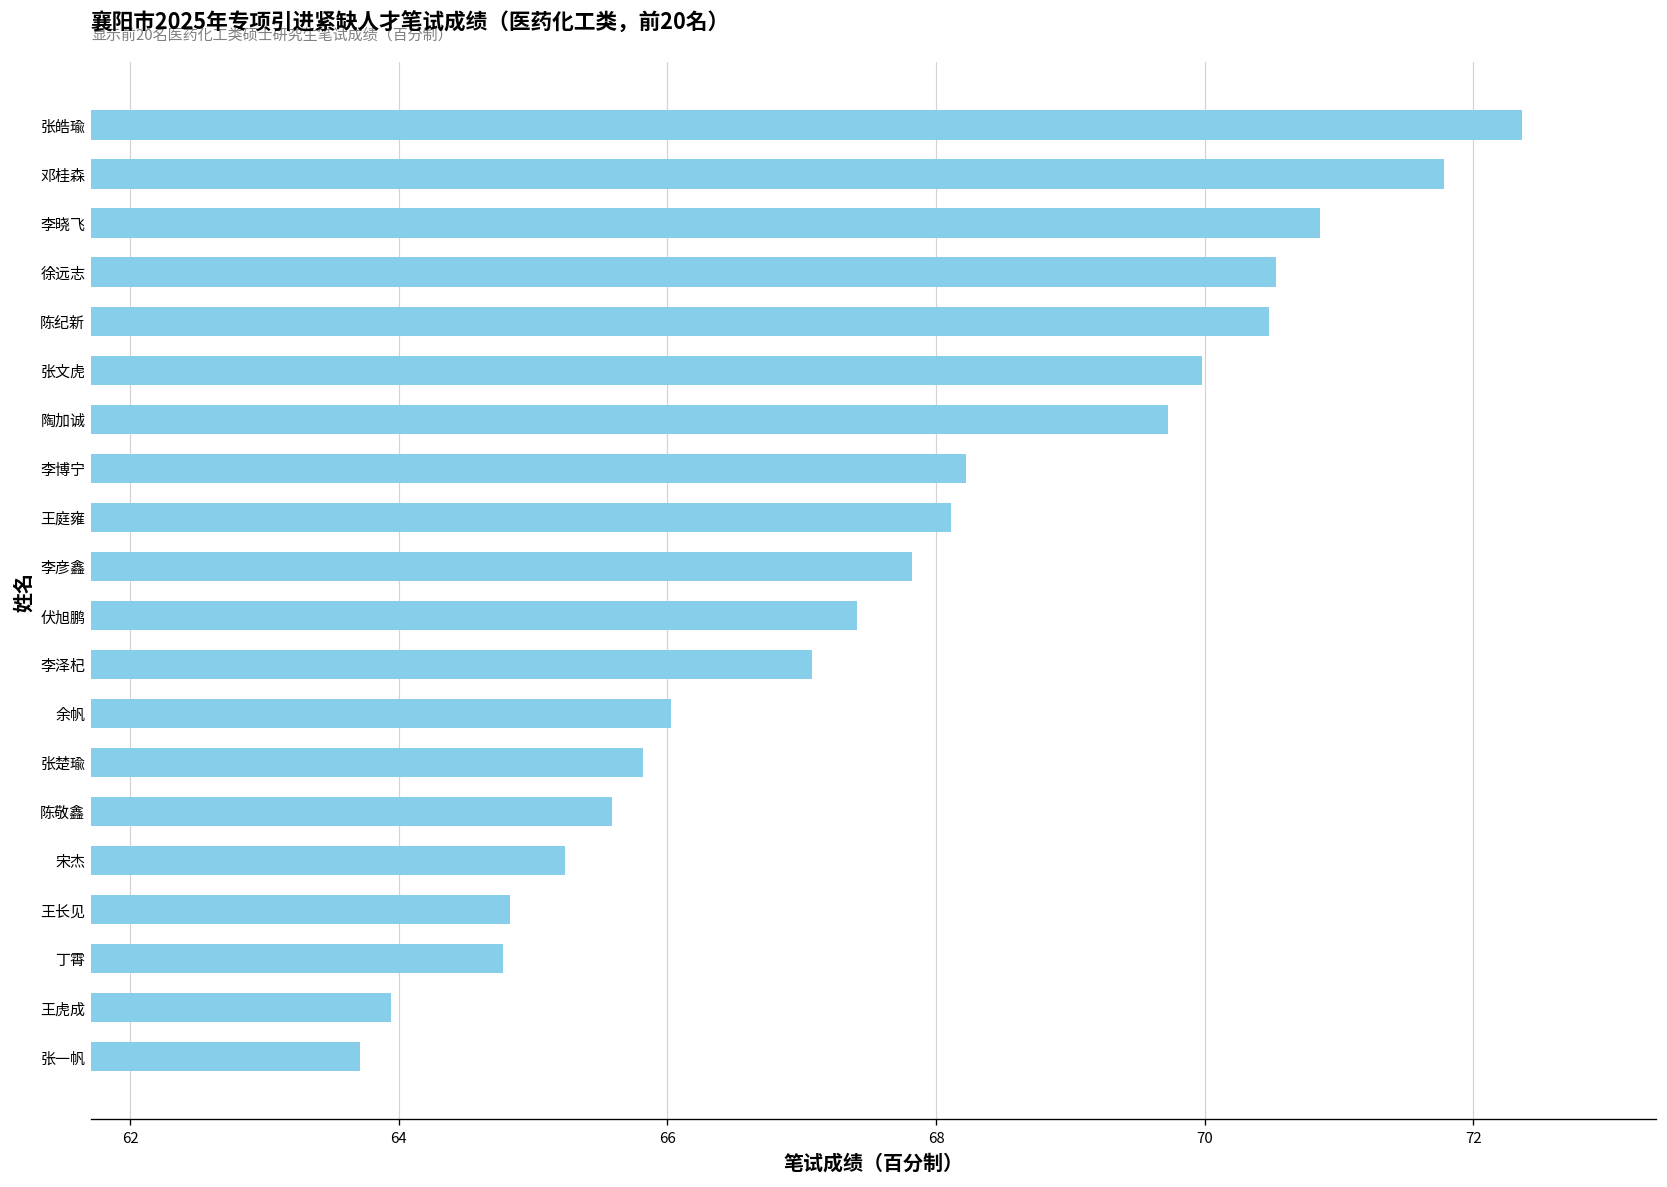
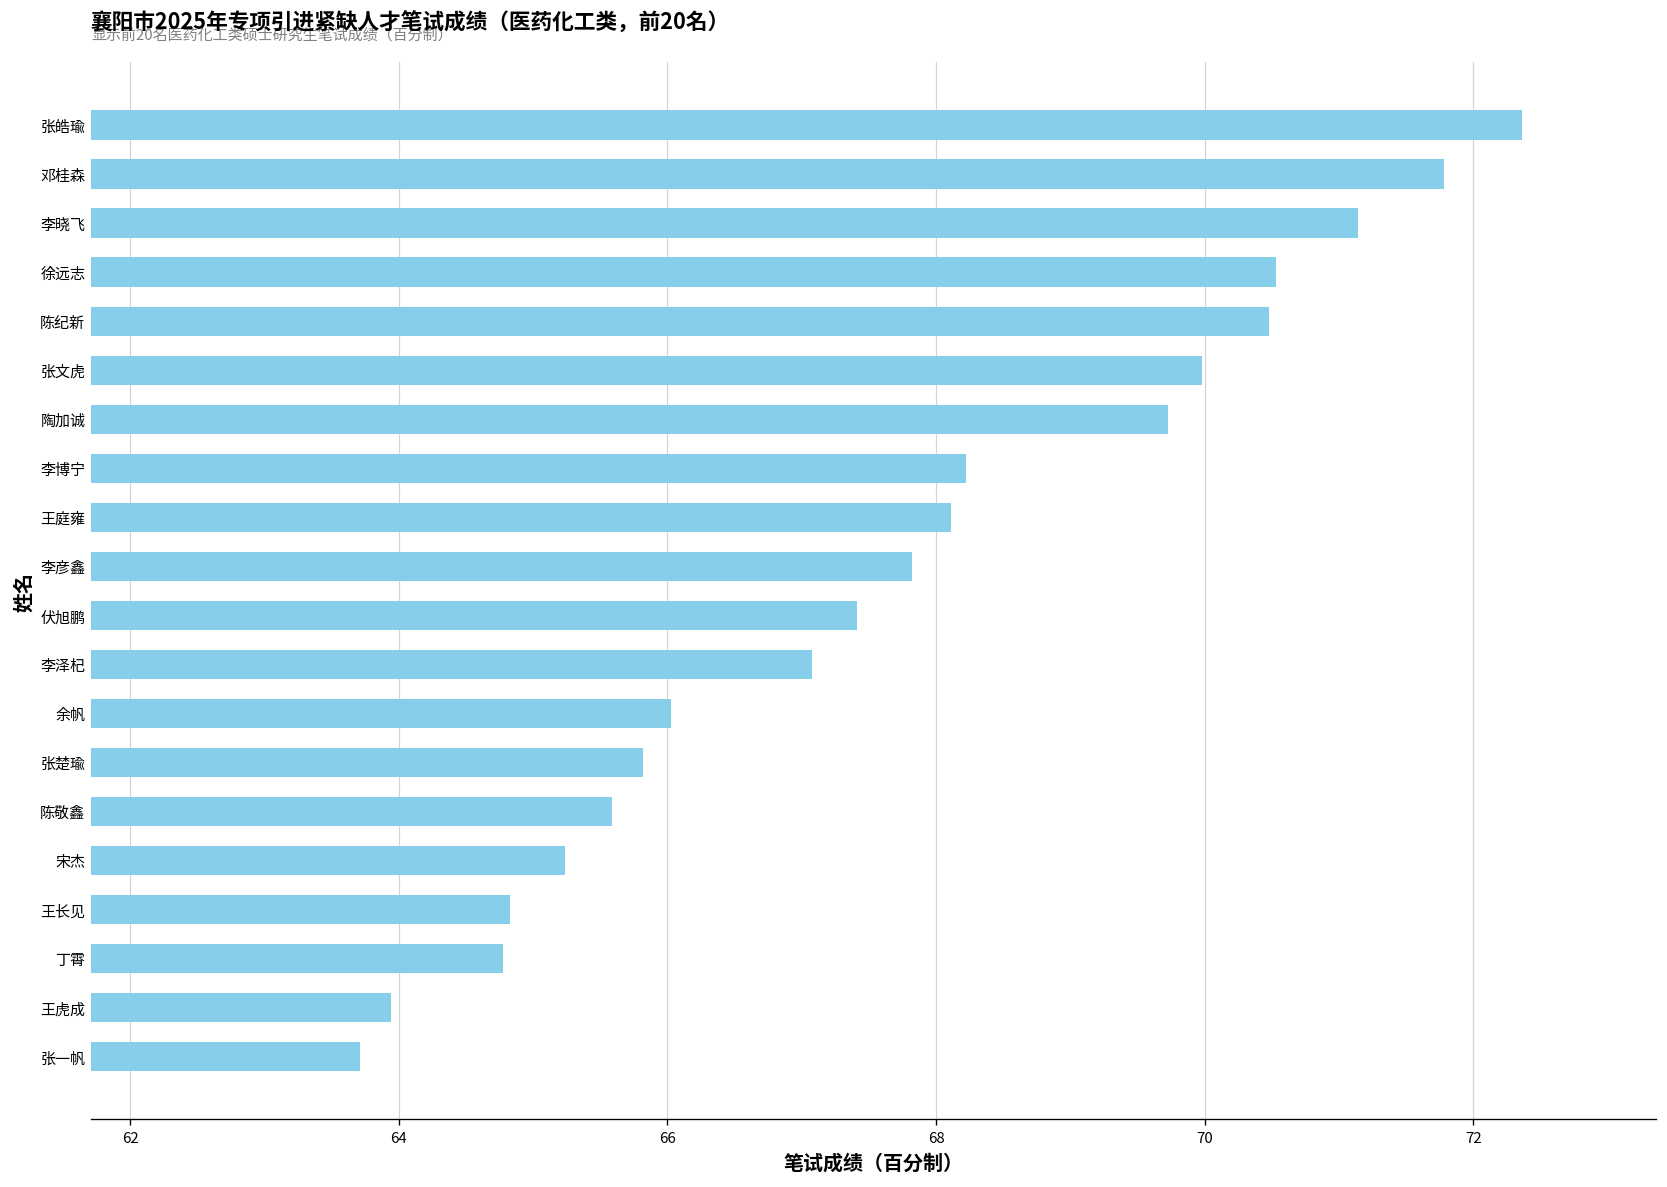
李晓飞: 70.86 -> 71.14
